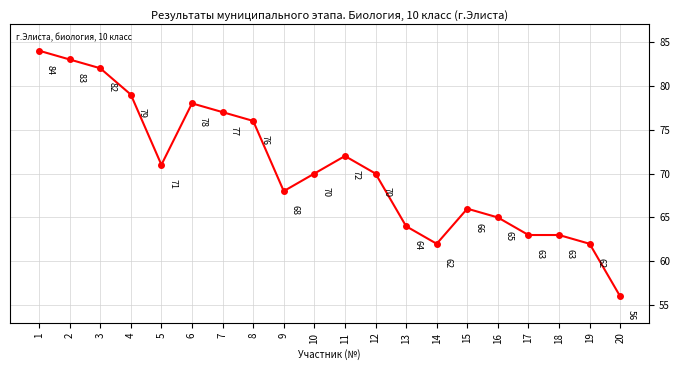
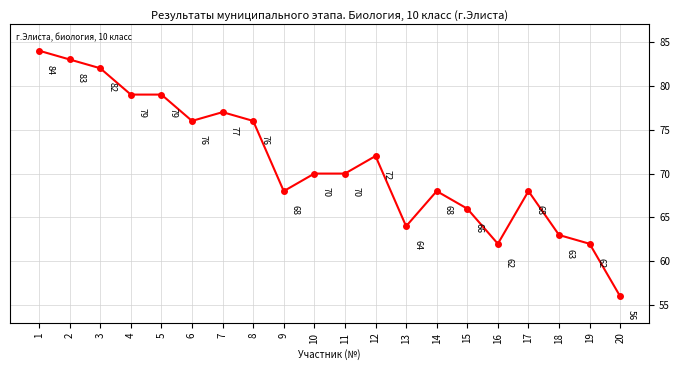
5: 71 -> 79
6: 78 -> 76
11: 72 -> 70
12: 70 -> 72
14: 62 -> 68
16: 65 -> 62
17: 63 -> 68
